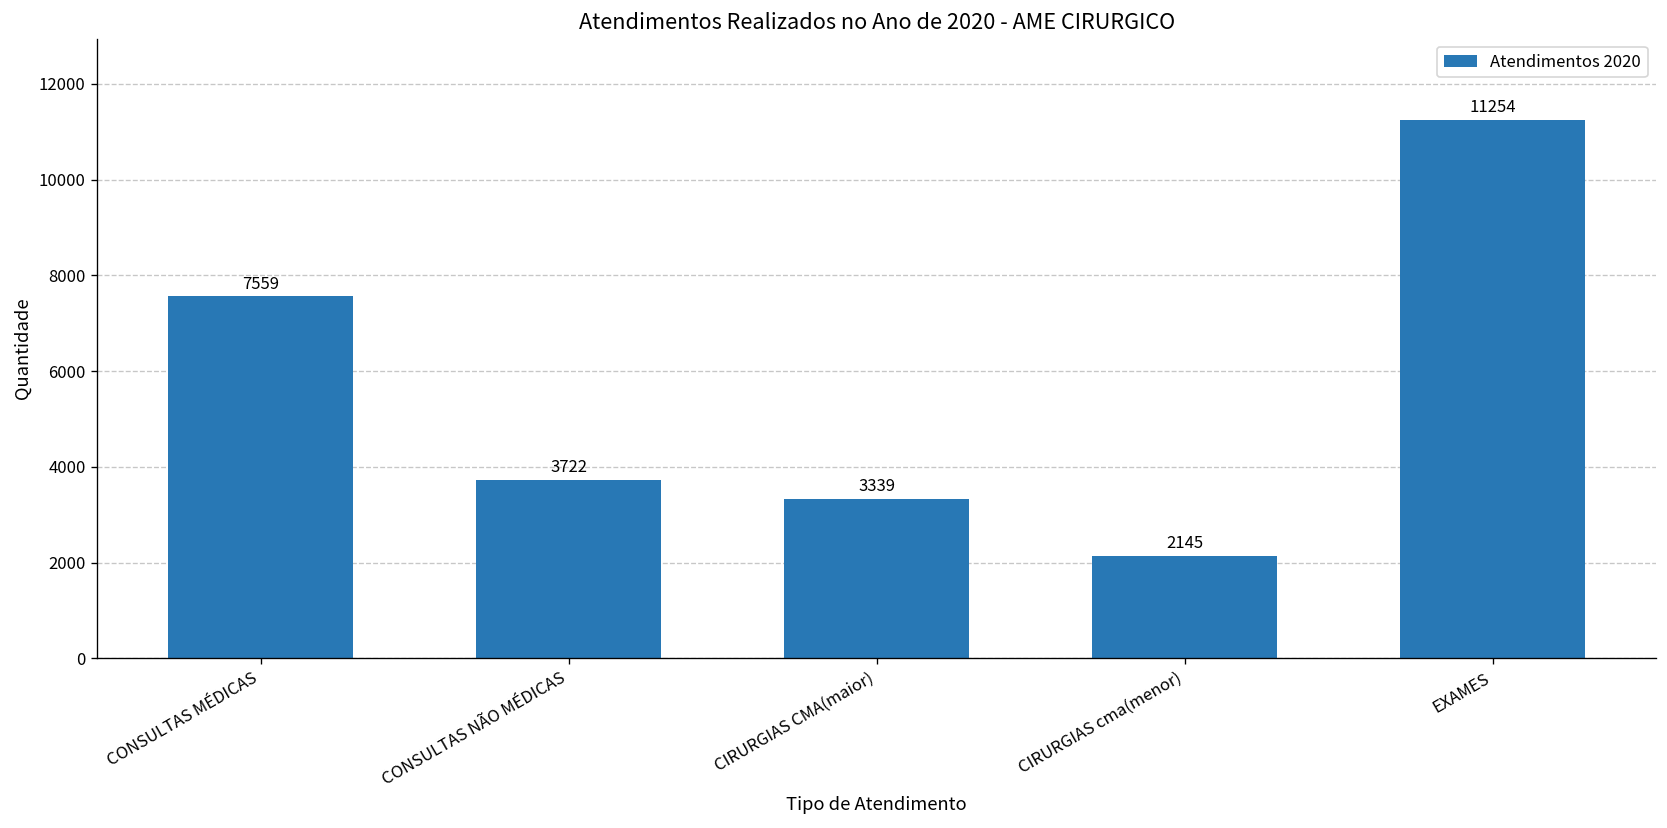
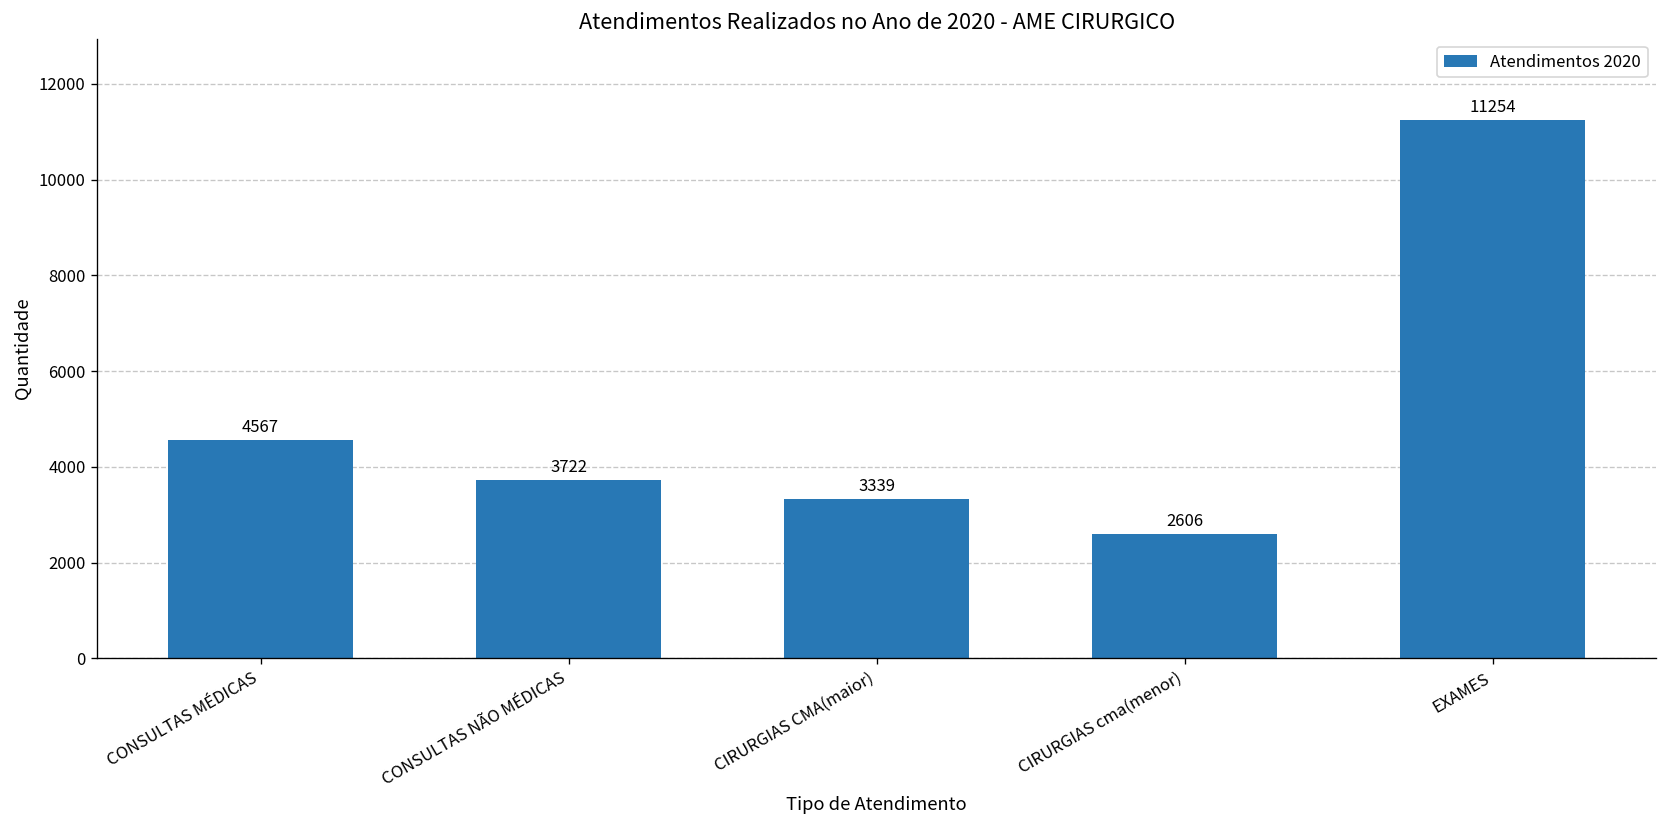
CONSULTAS MÉDICAS: 7559 -> 4567
CIRURGIAS cma(menor): 2145 -> 2606
